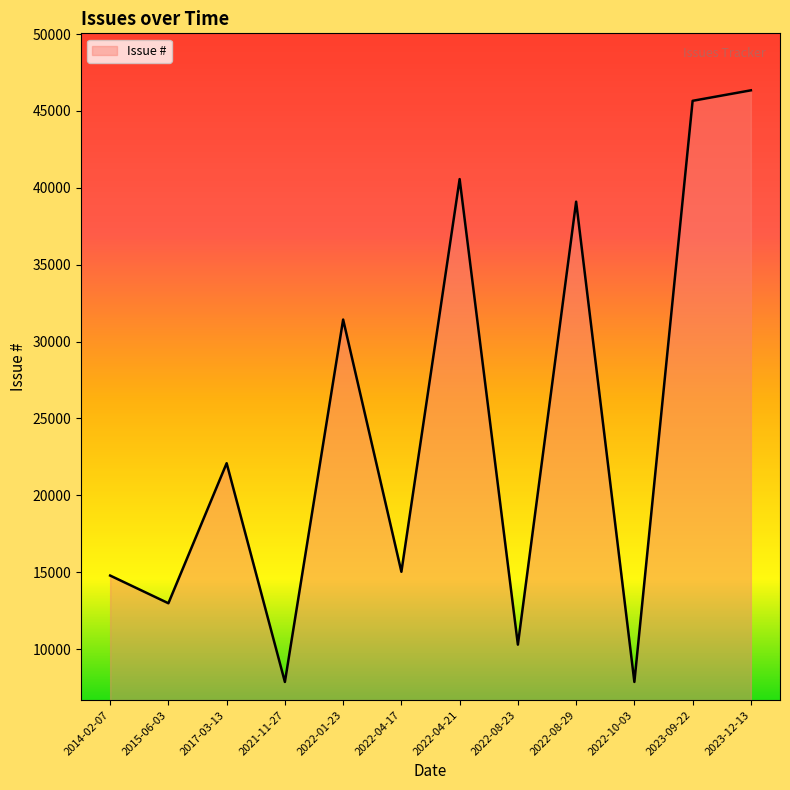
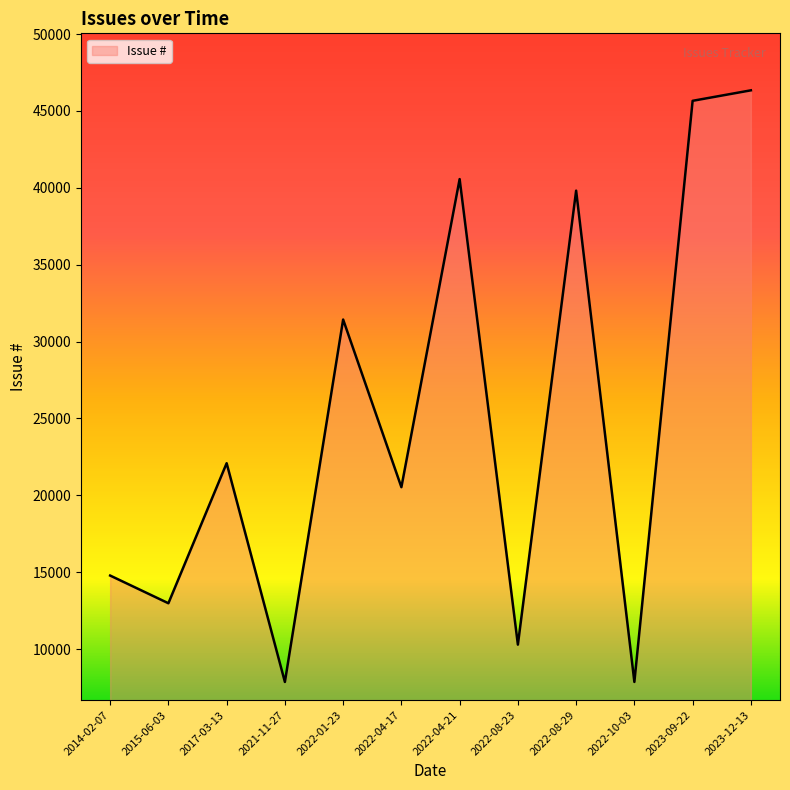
2022-04-17: 15000 -> 20500
2022-08-29: 39100 -> 39800
